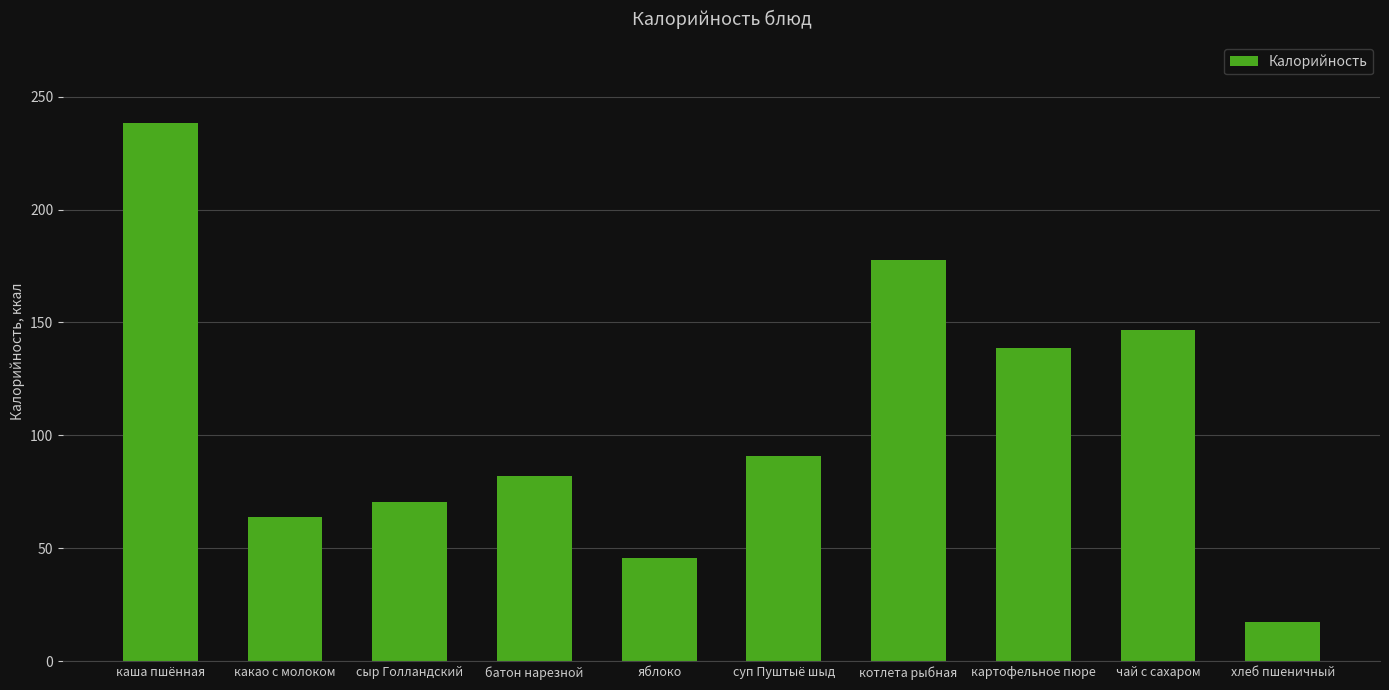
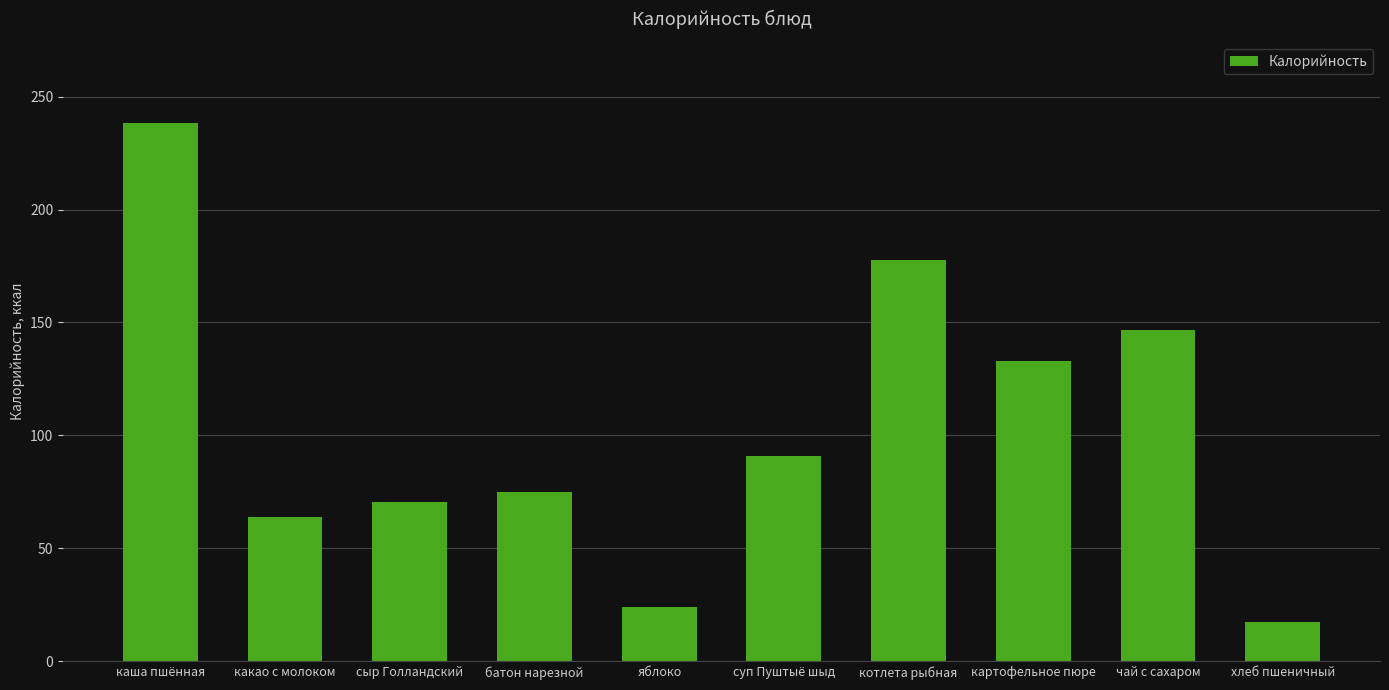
батон нарезной: 82 -> 75
яблоко: 46 -> 24
картофельное пюре: 139 -> 133
